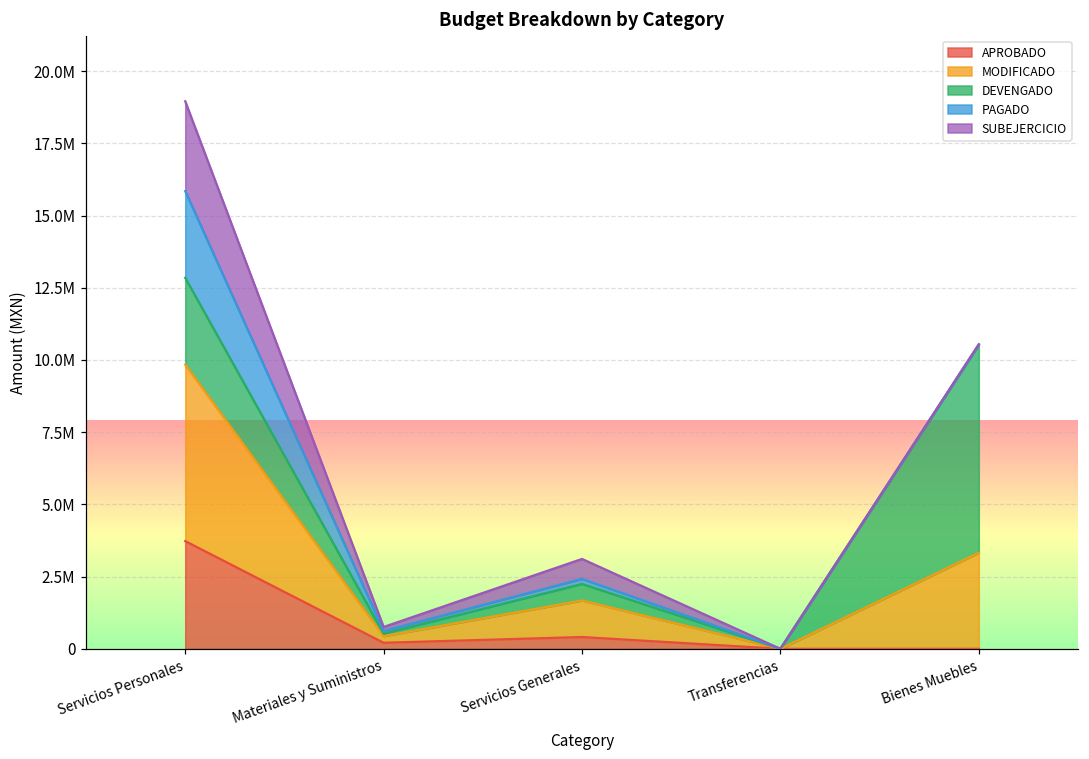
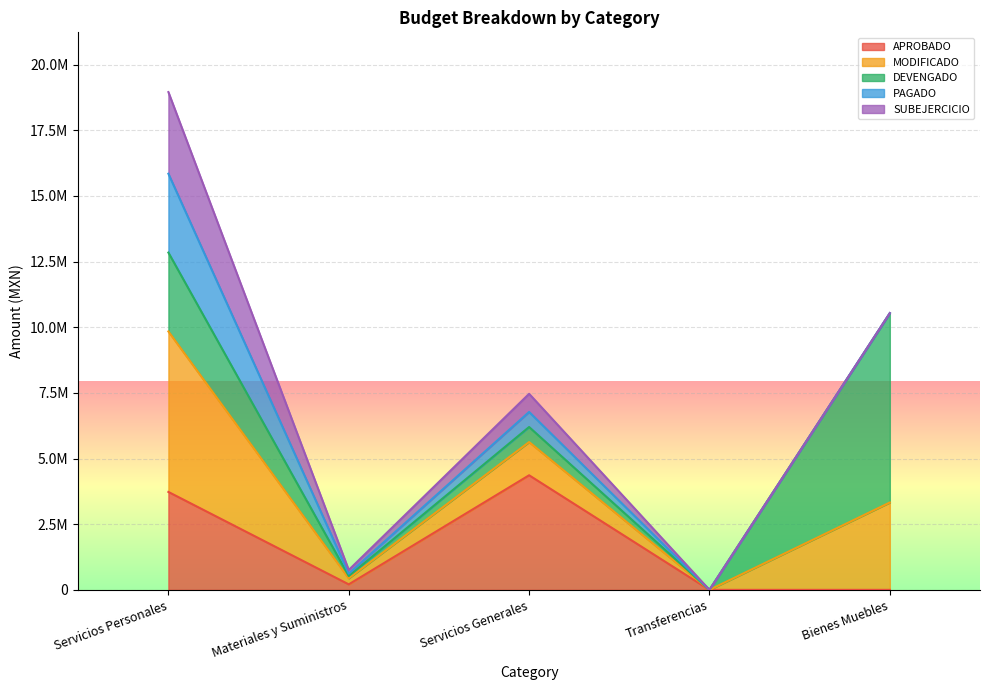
APROBADO, Servicios Generales: 400000 -> 4400000
PAGADO, Servicios Generales: 200000 -> 600000
